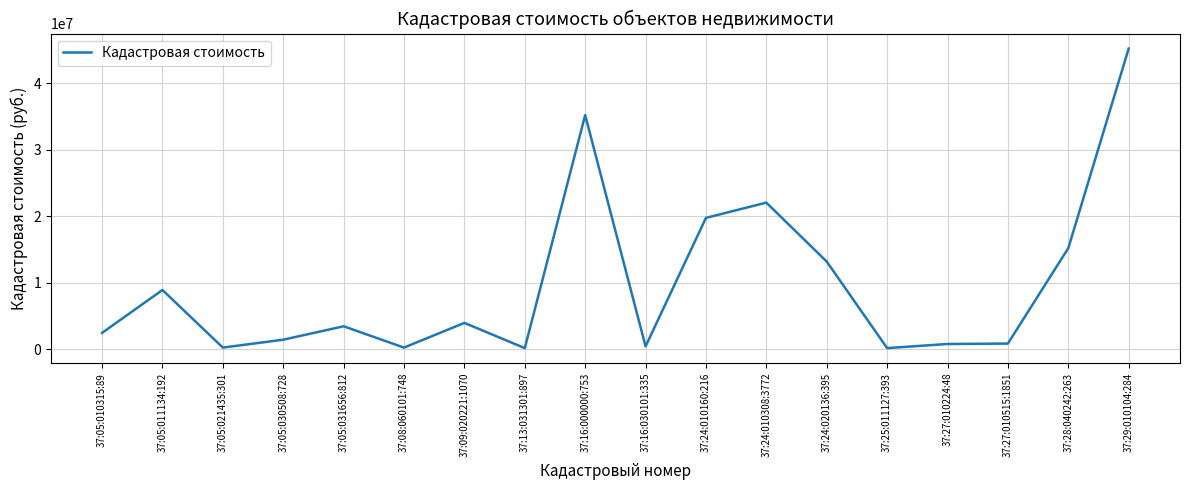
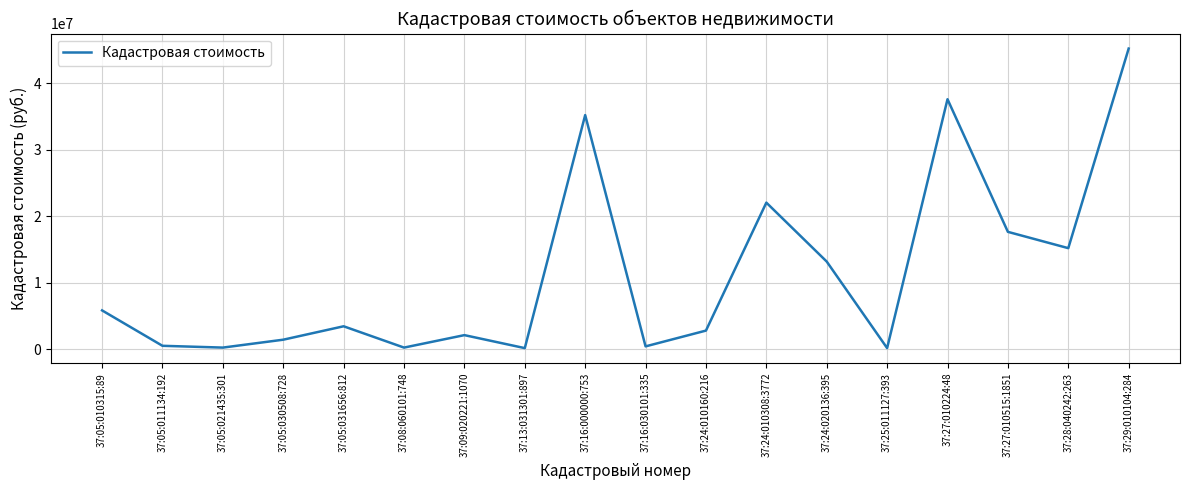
37:05:010315:89: 2000000 -> 6000000
37:05:011134:192: 9000000 -> 0
37:09:020221:1070: 4000000 -> 2000000
37:24:010160:216: 20000000 -> 3000000
37:27:010224:48: 1000000 -> 38000000
37:27:010515:1851: 1000000 -> 18000000
